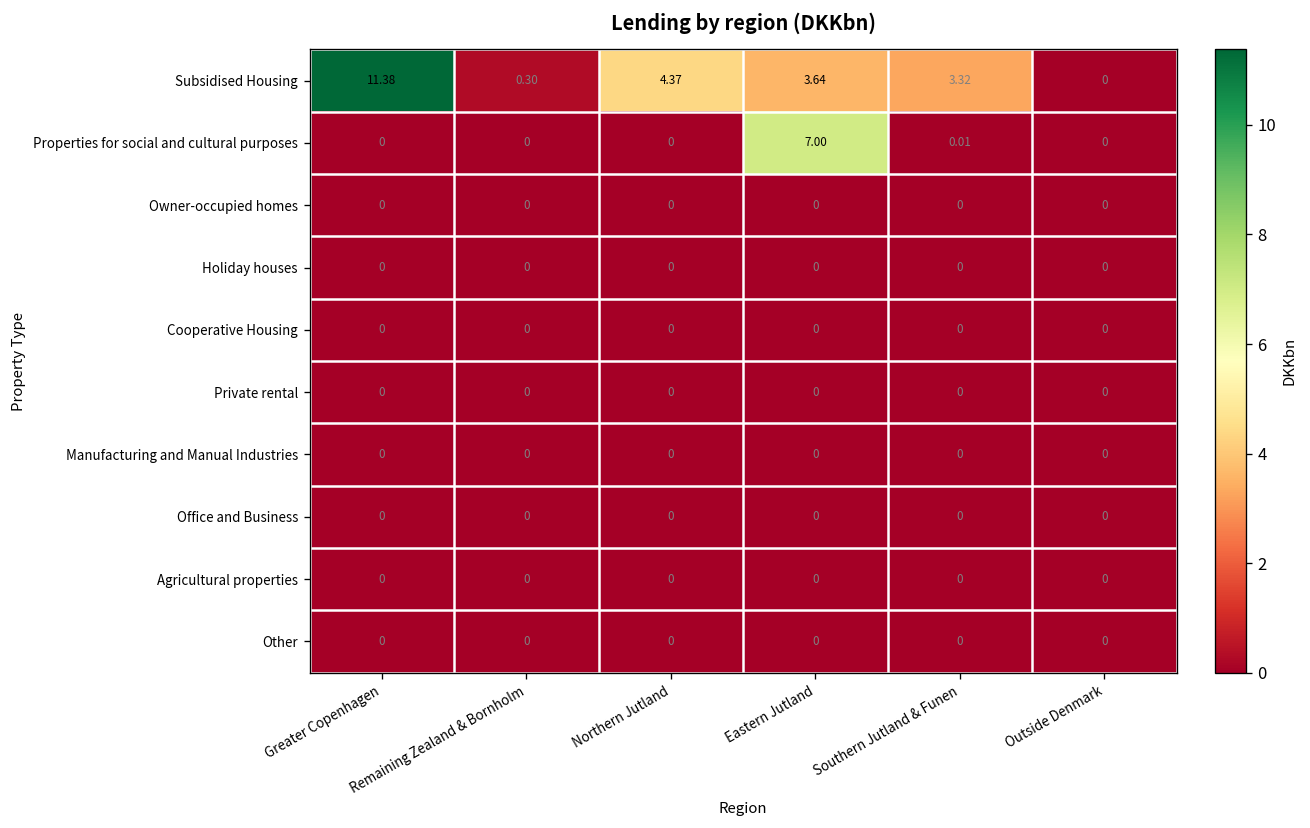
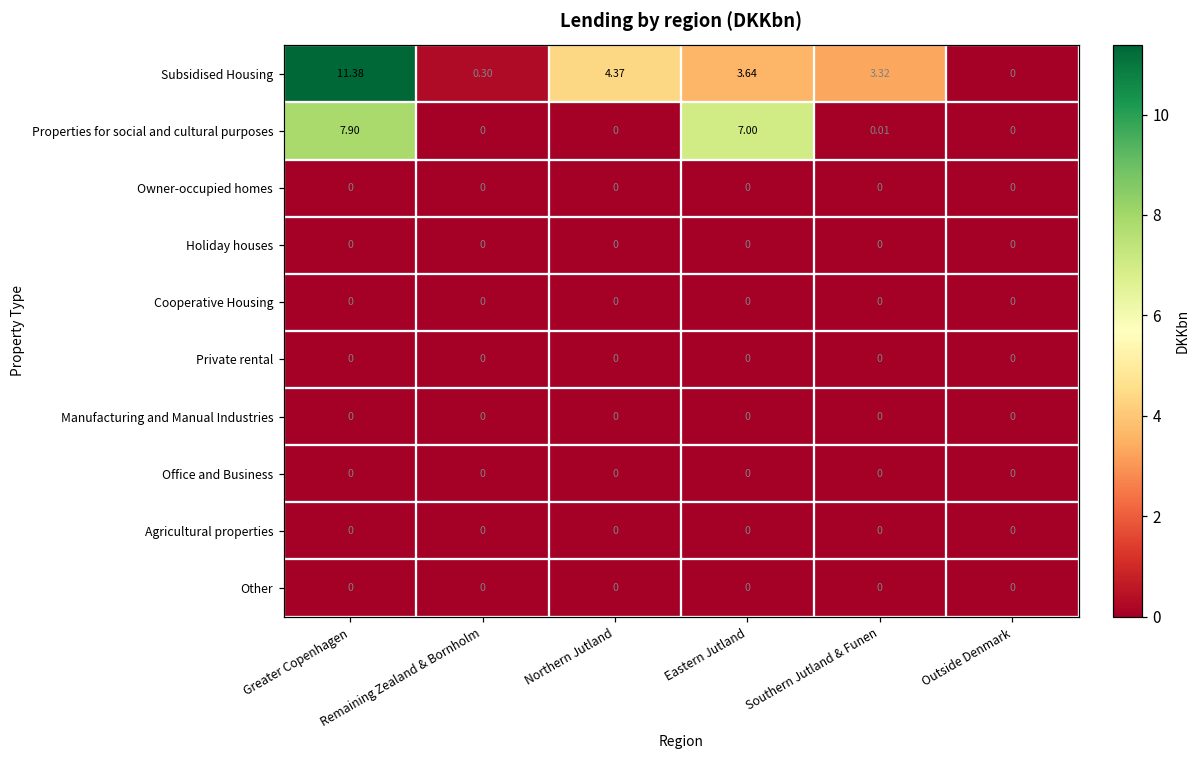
Properties for social and cultural purposes, Greater Copenhagen: 0 -> 7.90
